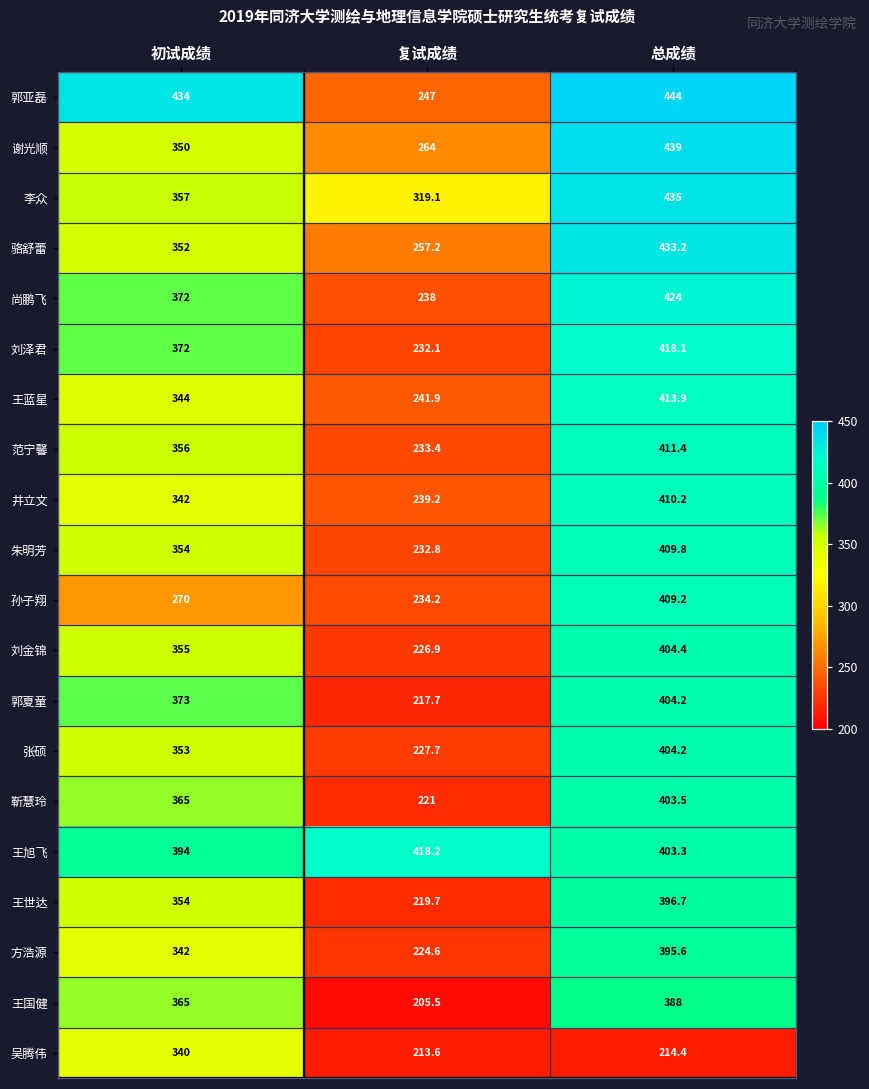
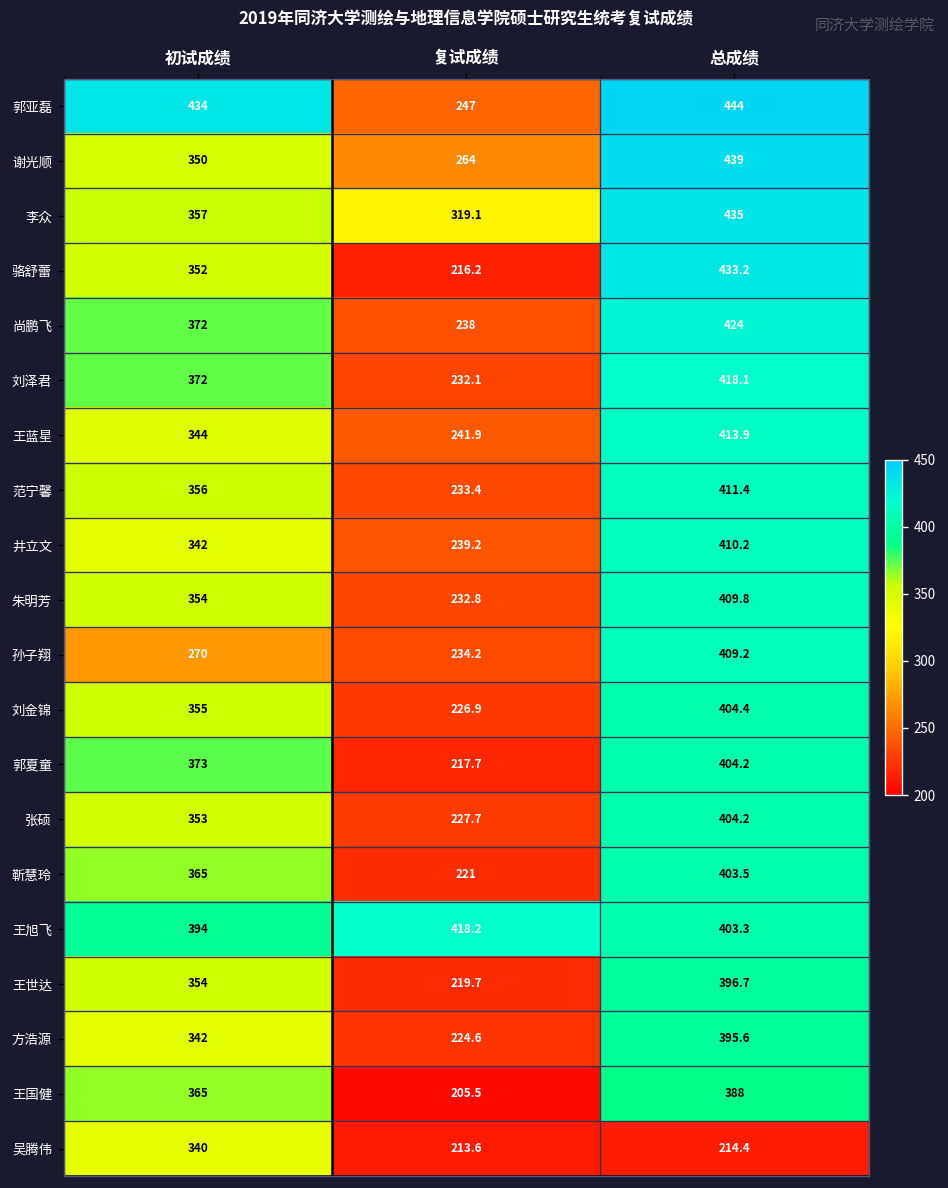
骆舒蕾, 复试成绩: 257.2 -> 216.2
